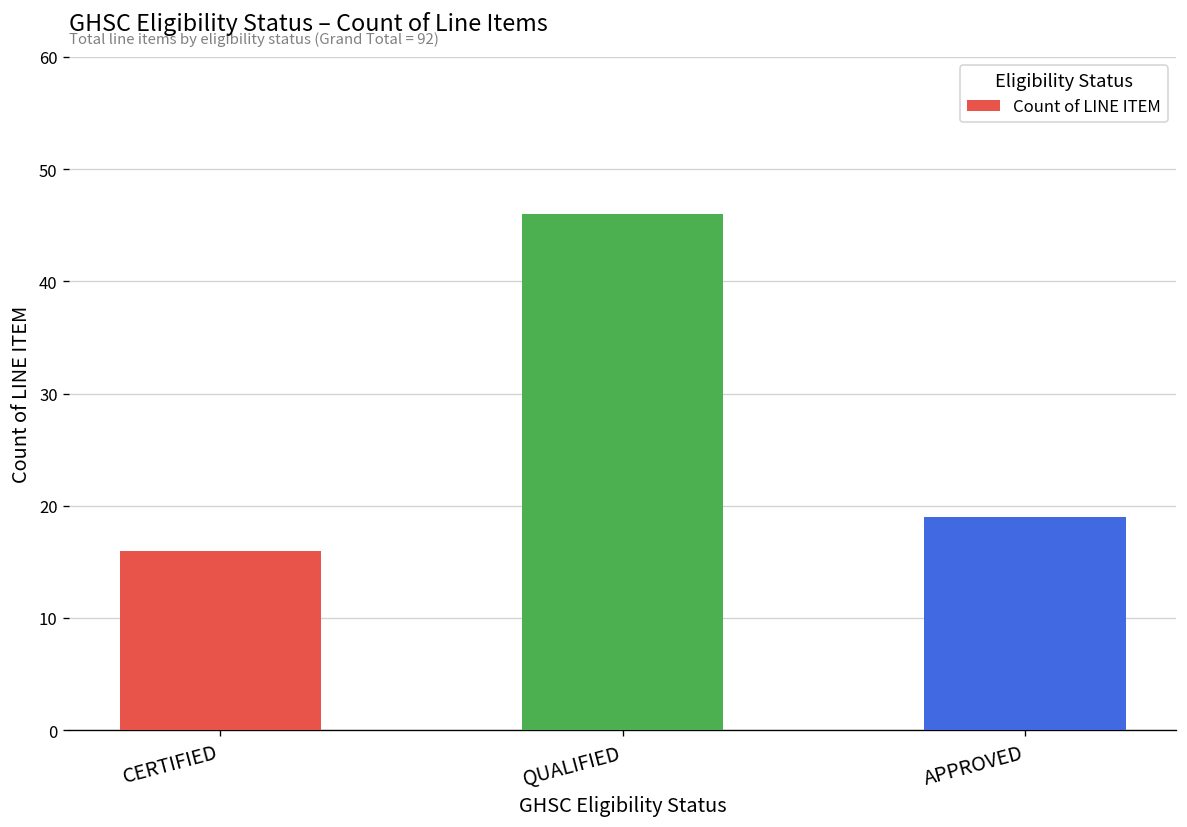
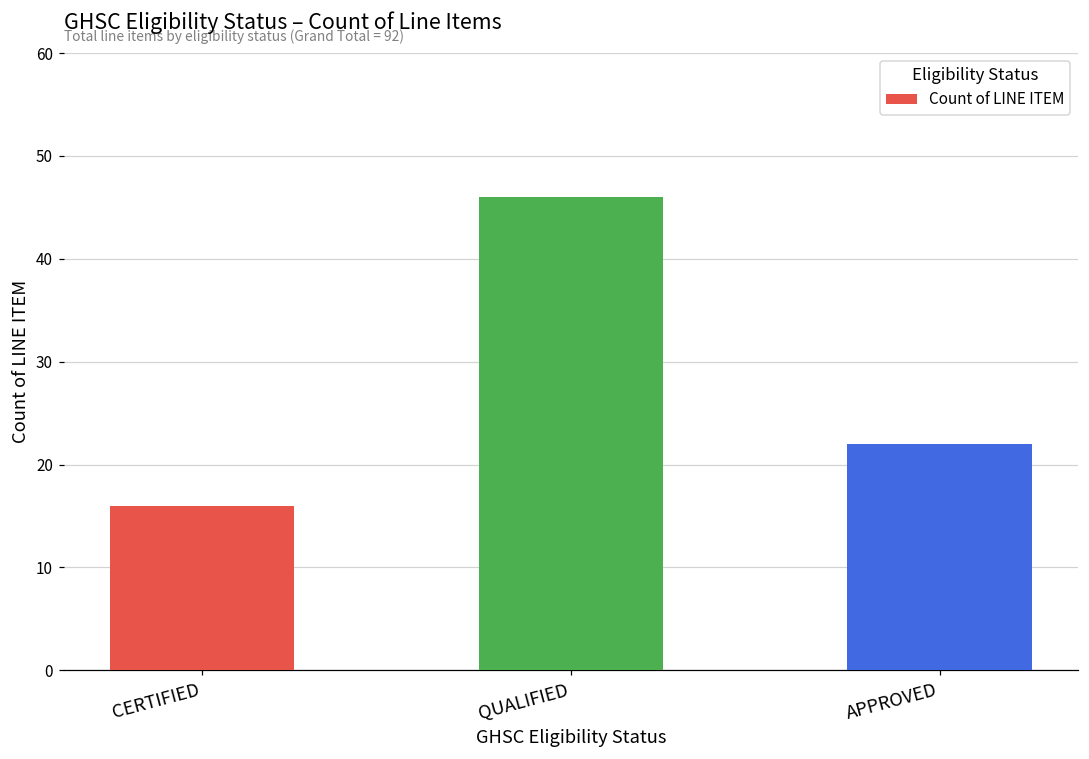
APPROVED: 19 -> 22
